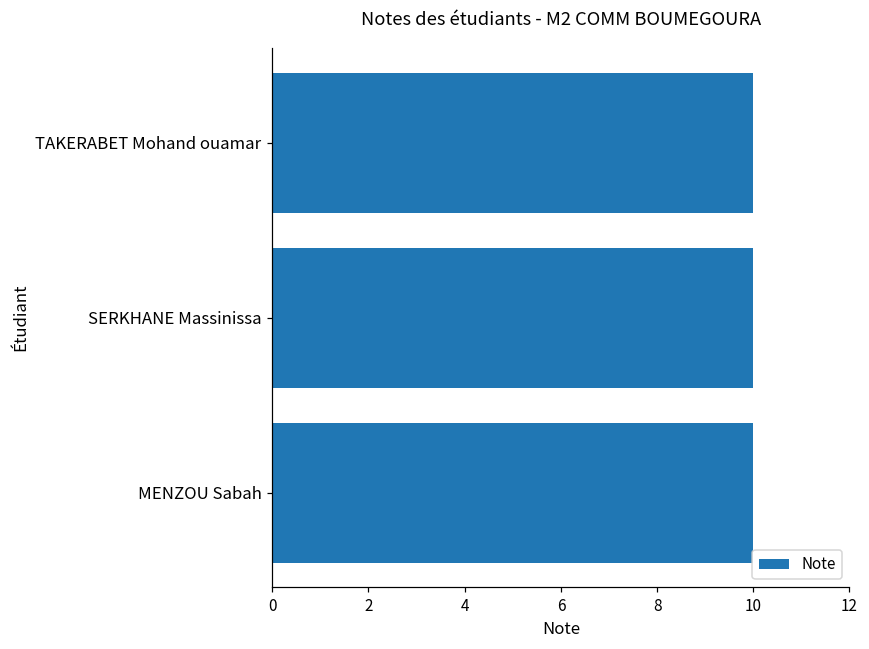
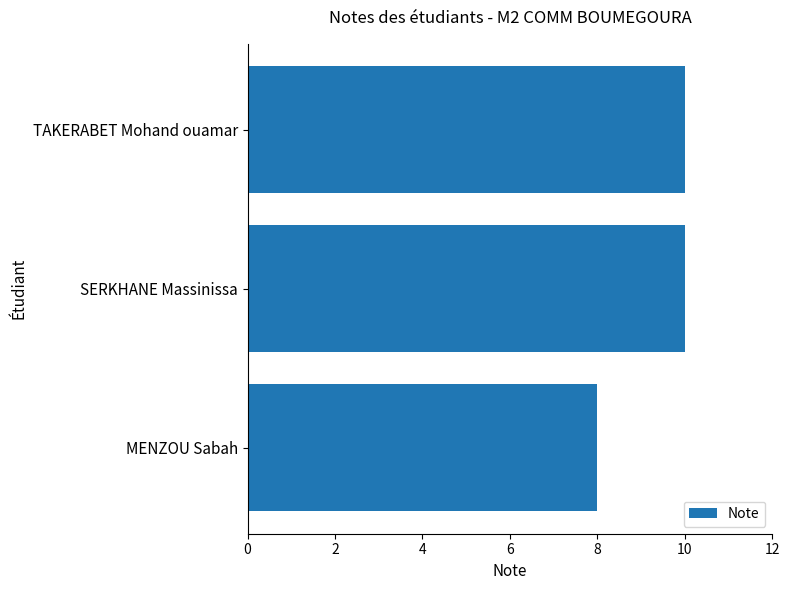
MENZOU Sabah: 10 -> 8
